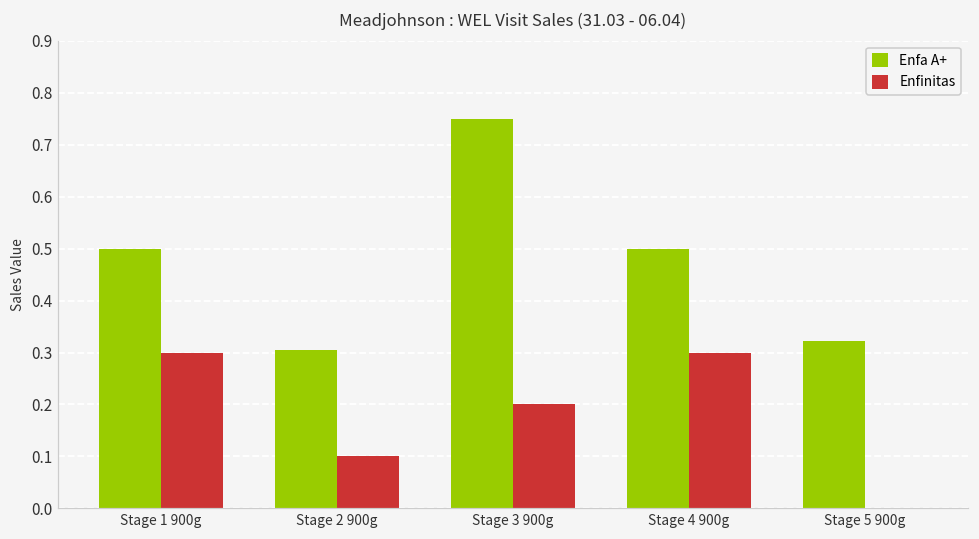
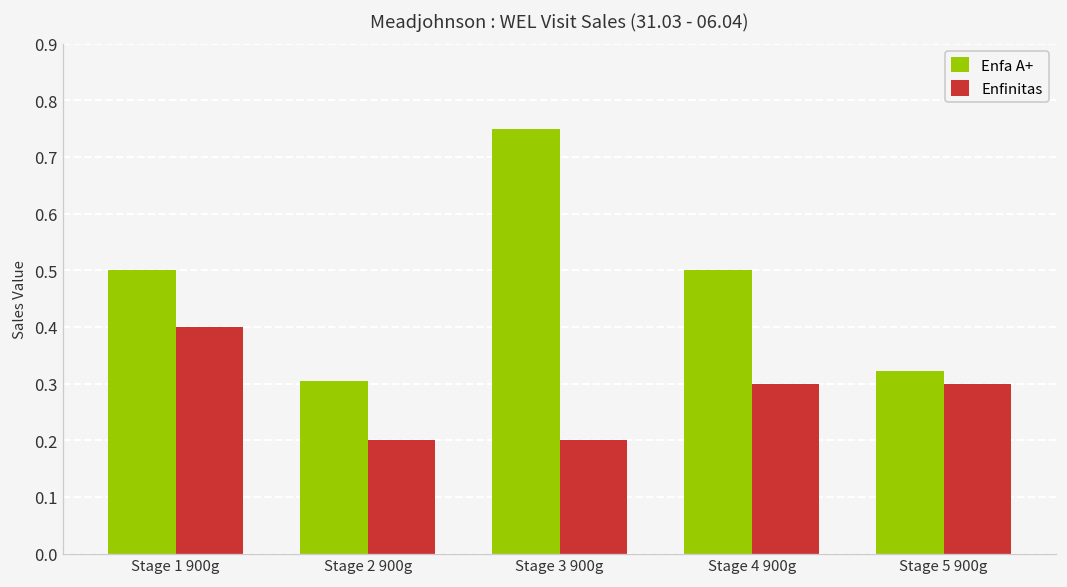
Enfinitas, Stage 1 900g: 0.3 -> 0.4
Enfinitas, Stage 2 900g: 0.1 -> 0.2
Enfinitas, Stage 5 900g: 0.0 -> 0.3
